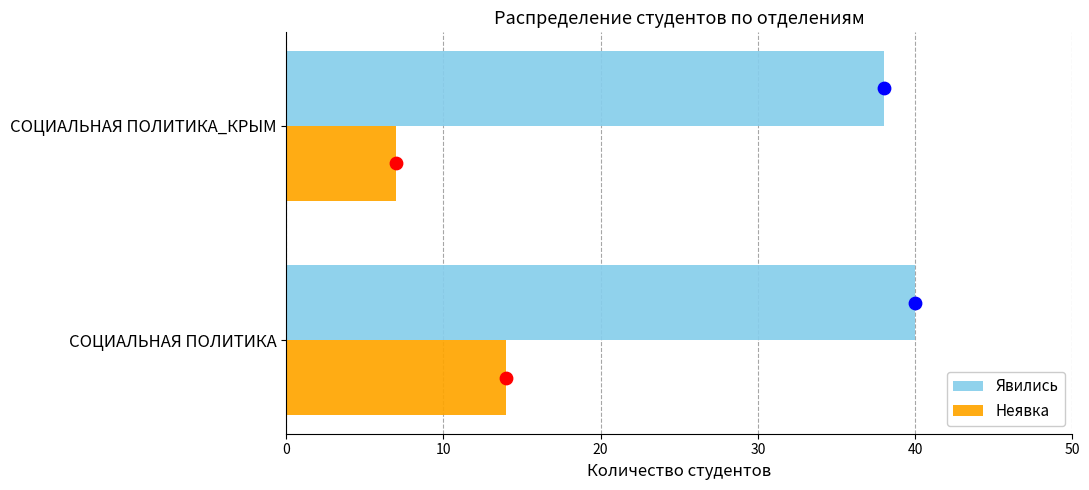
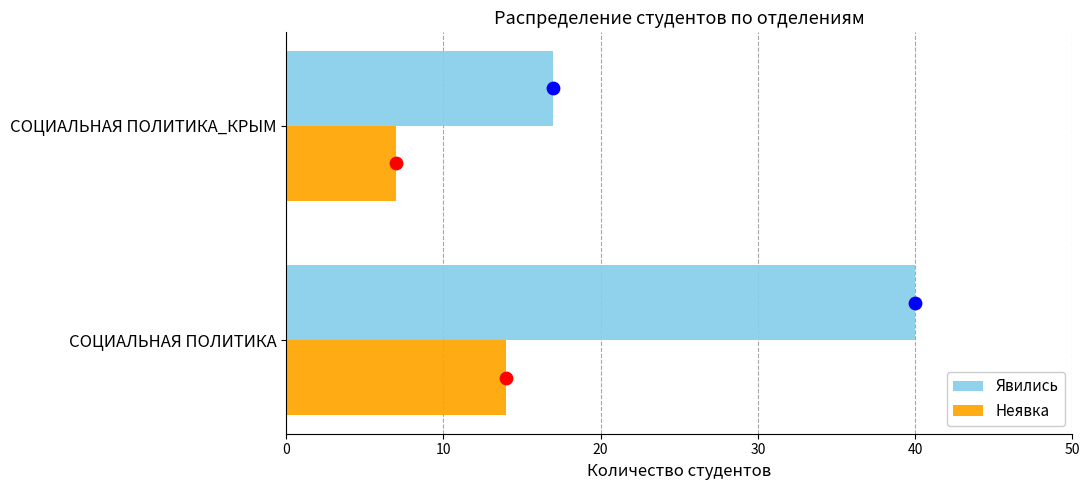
Явились, СОЦИАЛЬНАЯ ПОЛИТИКА_КРЫМ: 38 -> 17
